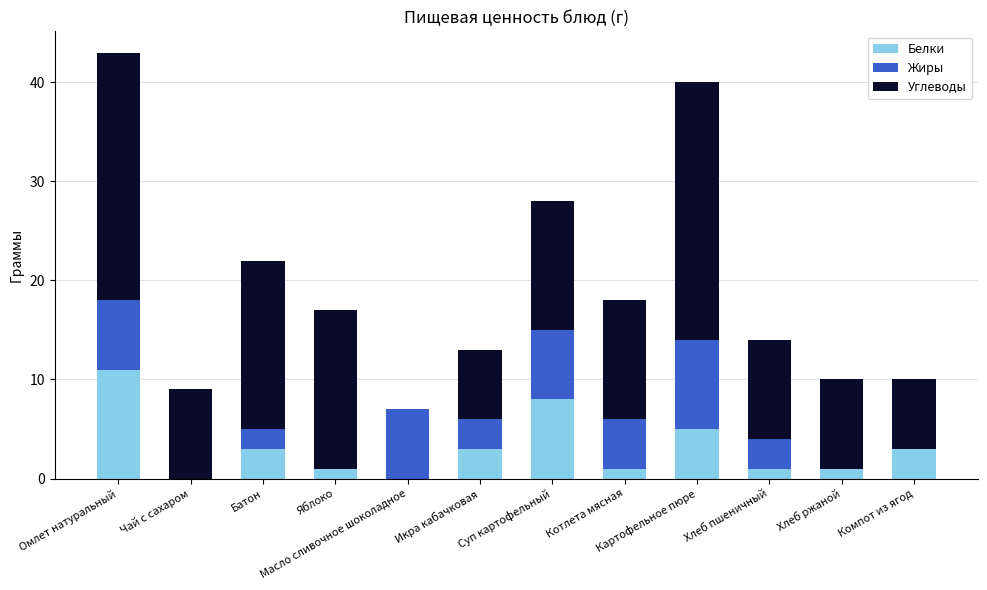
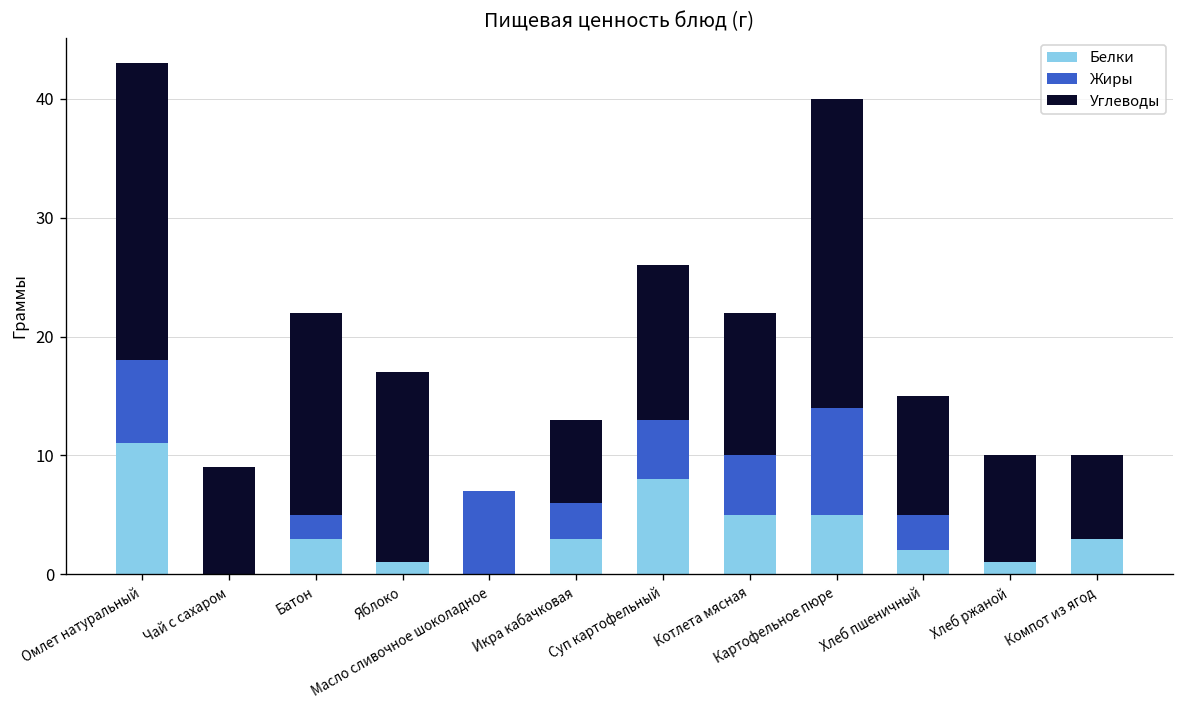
Жиры, Суп картофельный: 7 -> 5
Белки, Котлета мясная: 1 -> 5
Белки, Хлеб пшеничный: 1 -> 2
